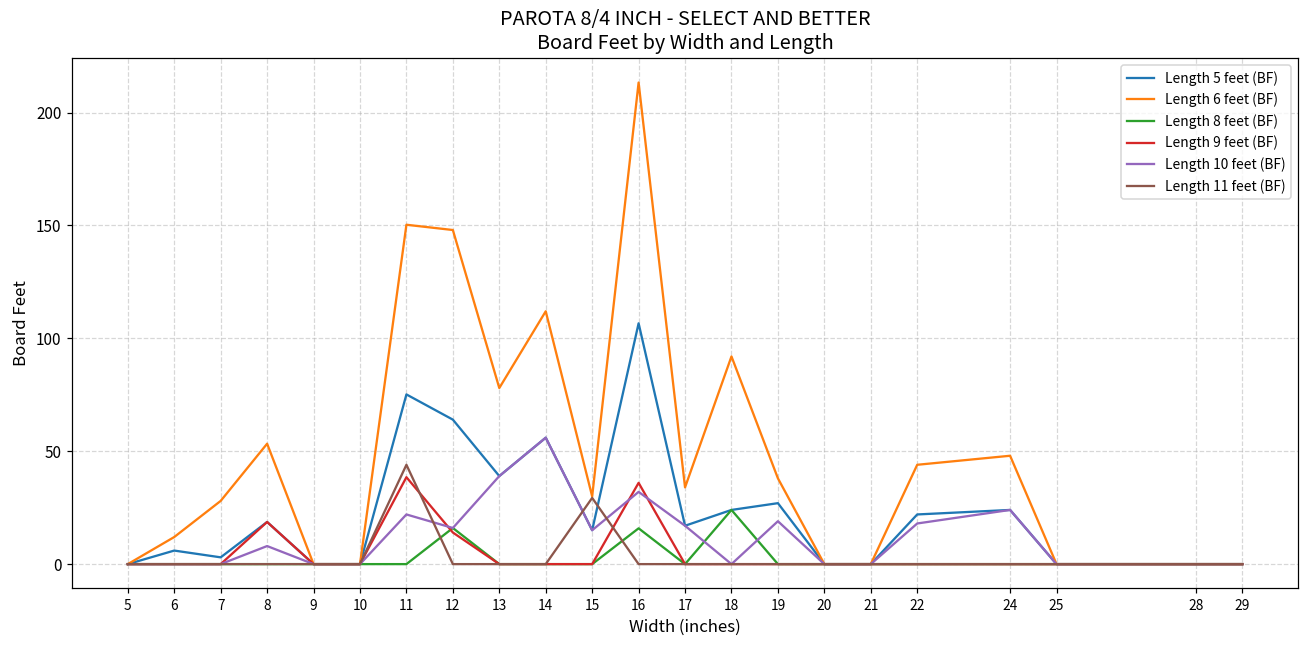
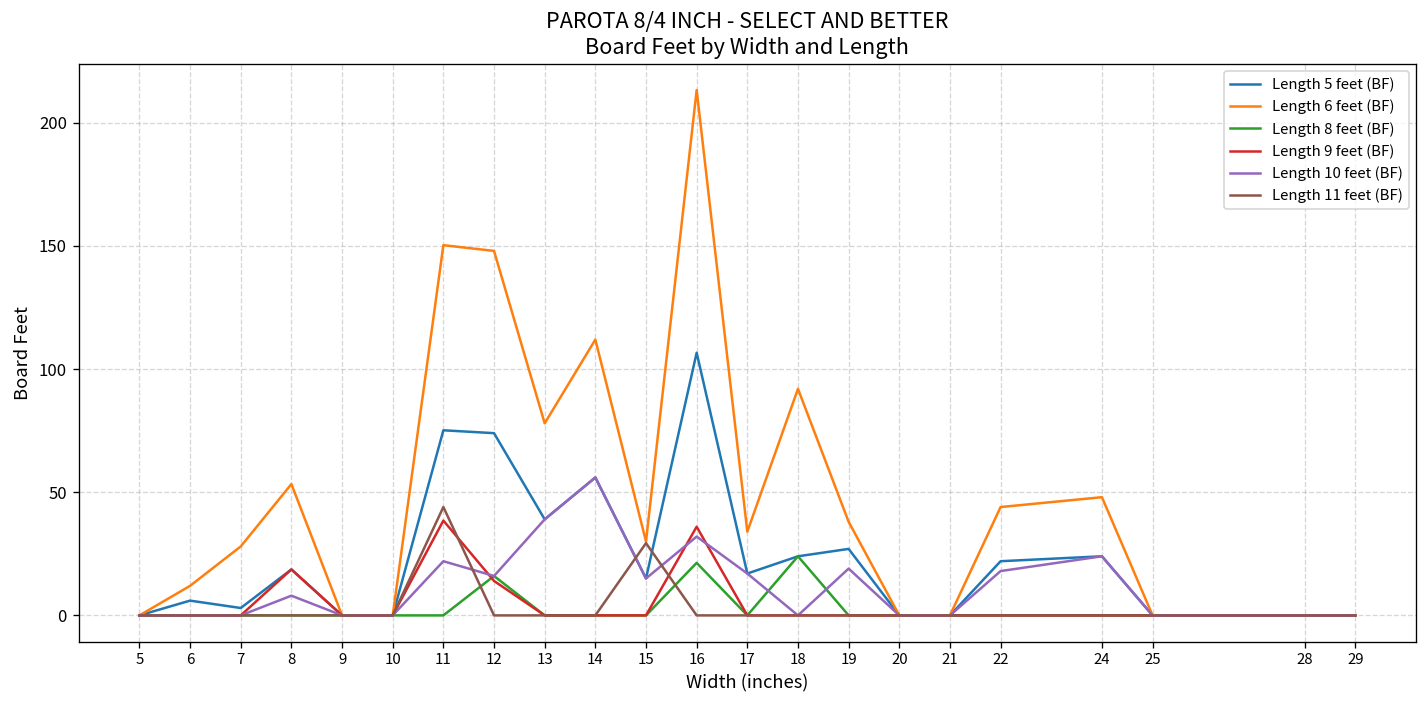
Length 5 feet (BF), 12: 64 -> 74
Length 8 feet (BF), 16: 16 -> 21
